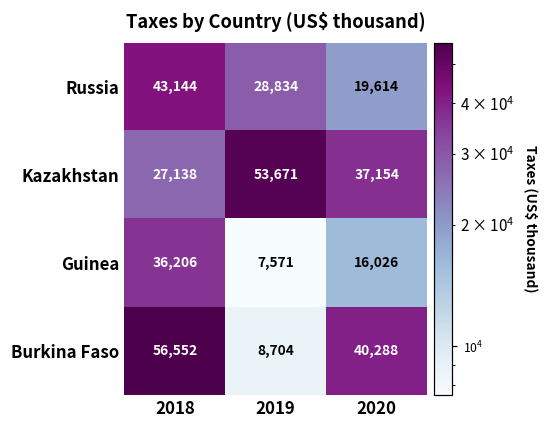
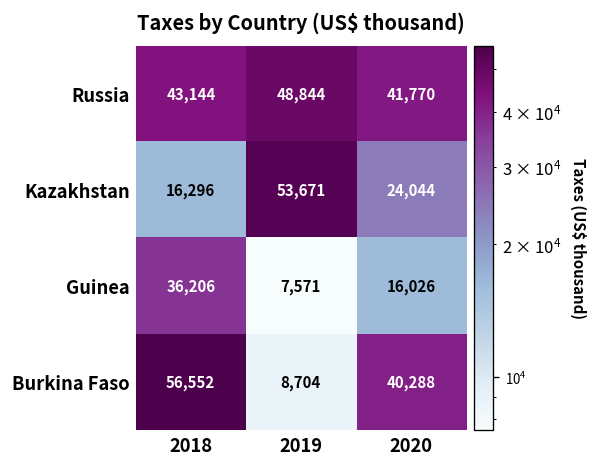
Russia, 2019: 28,834 -> 48,844
Russia, 2020: 19,614 -> 41,770
Kazakhstan, 2018: 27,138 -> 16,296
Kazakhstan, 2020: 37,154 -> 24,044
